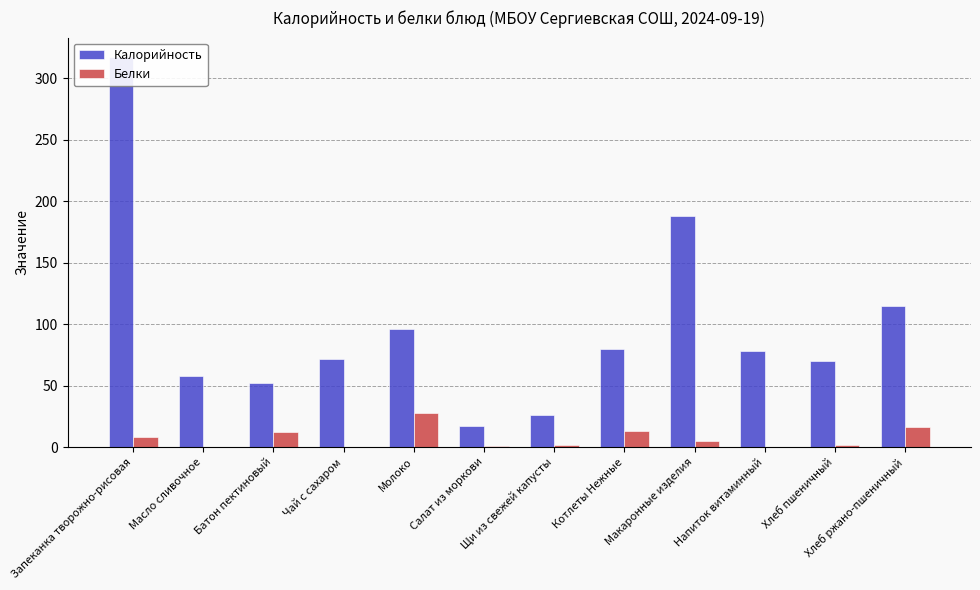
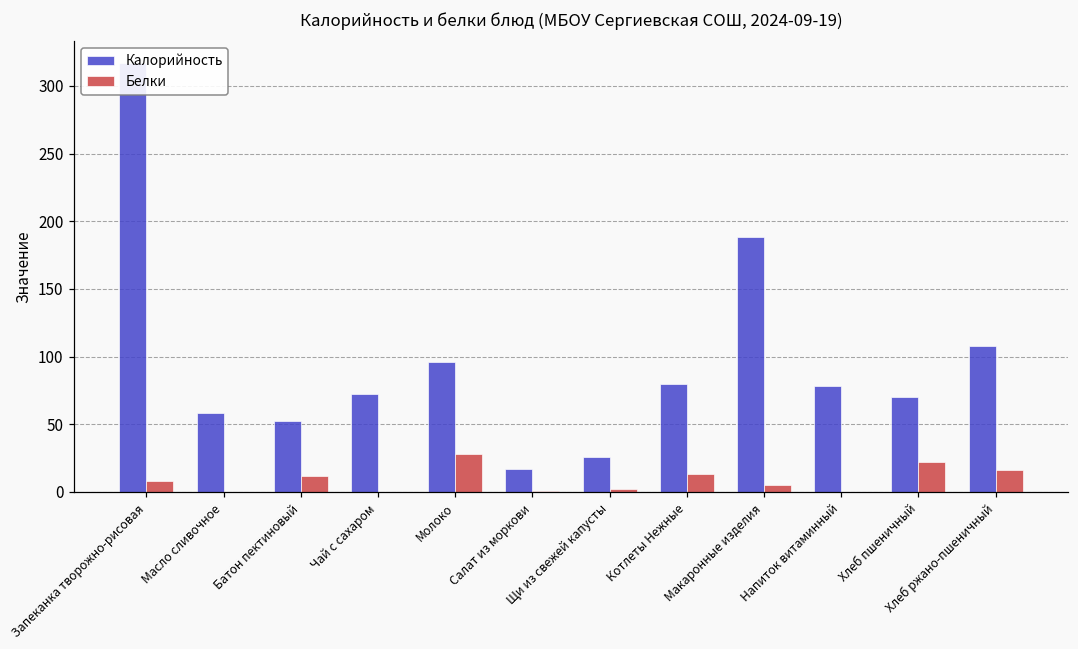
Белки, Хлеб пшеничный: 2 -> 22
Калорийность, Хлеб ржано-пшеничный: 115 -> 108
